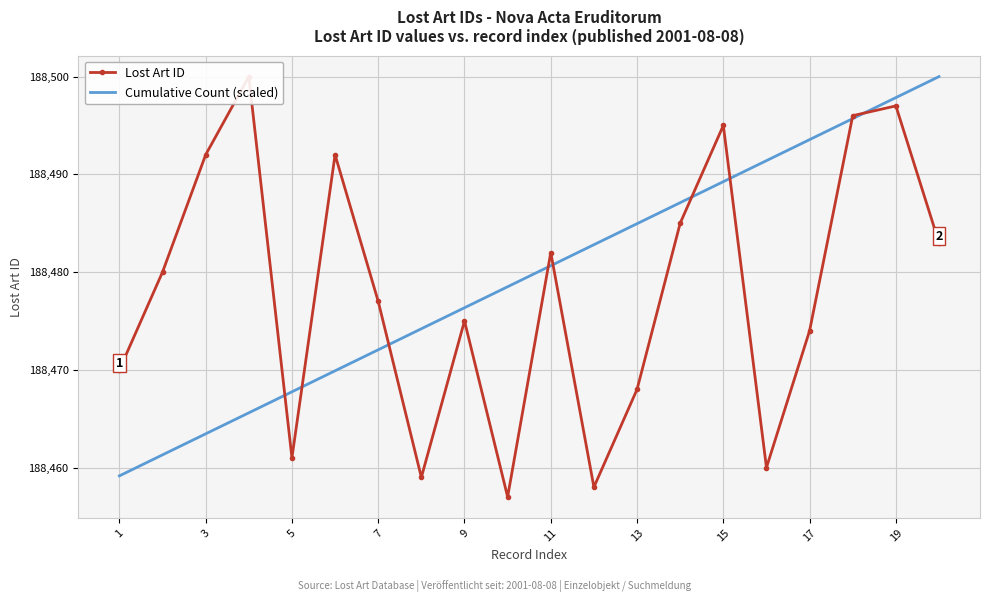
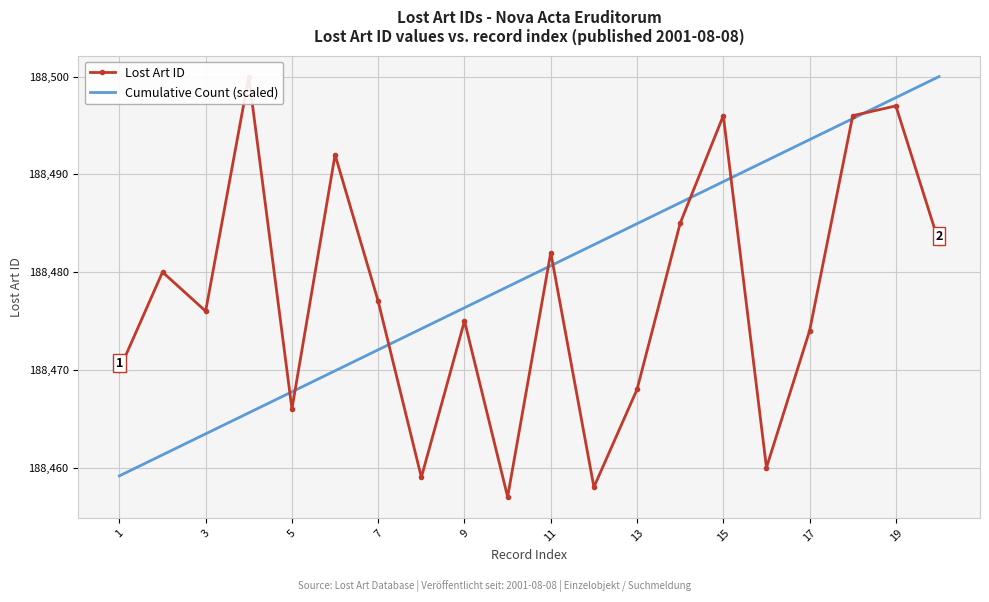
Lost Art ID, 3: 188,492 -> 188,476
Lost Art ID, 5: 188,461 -> 188,466
Lost Art ID, 15: 188,495 -> 188,496
